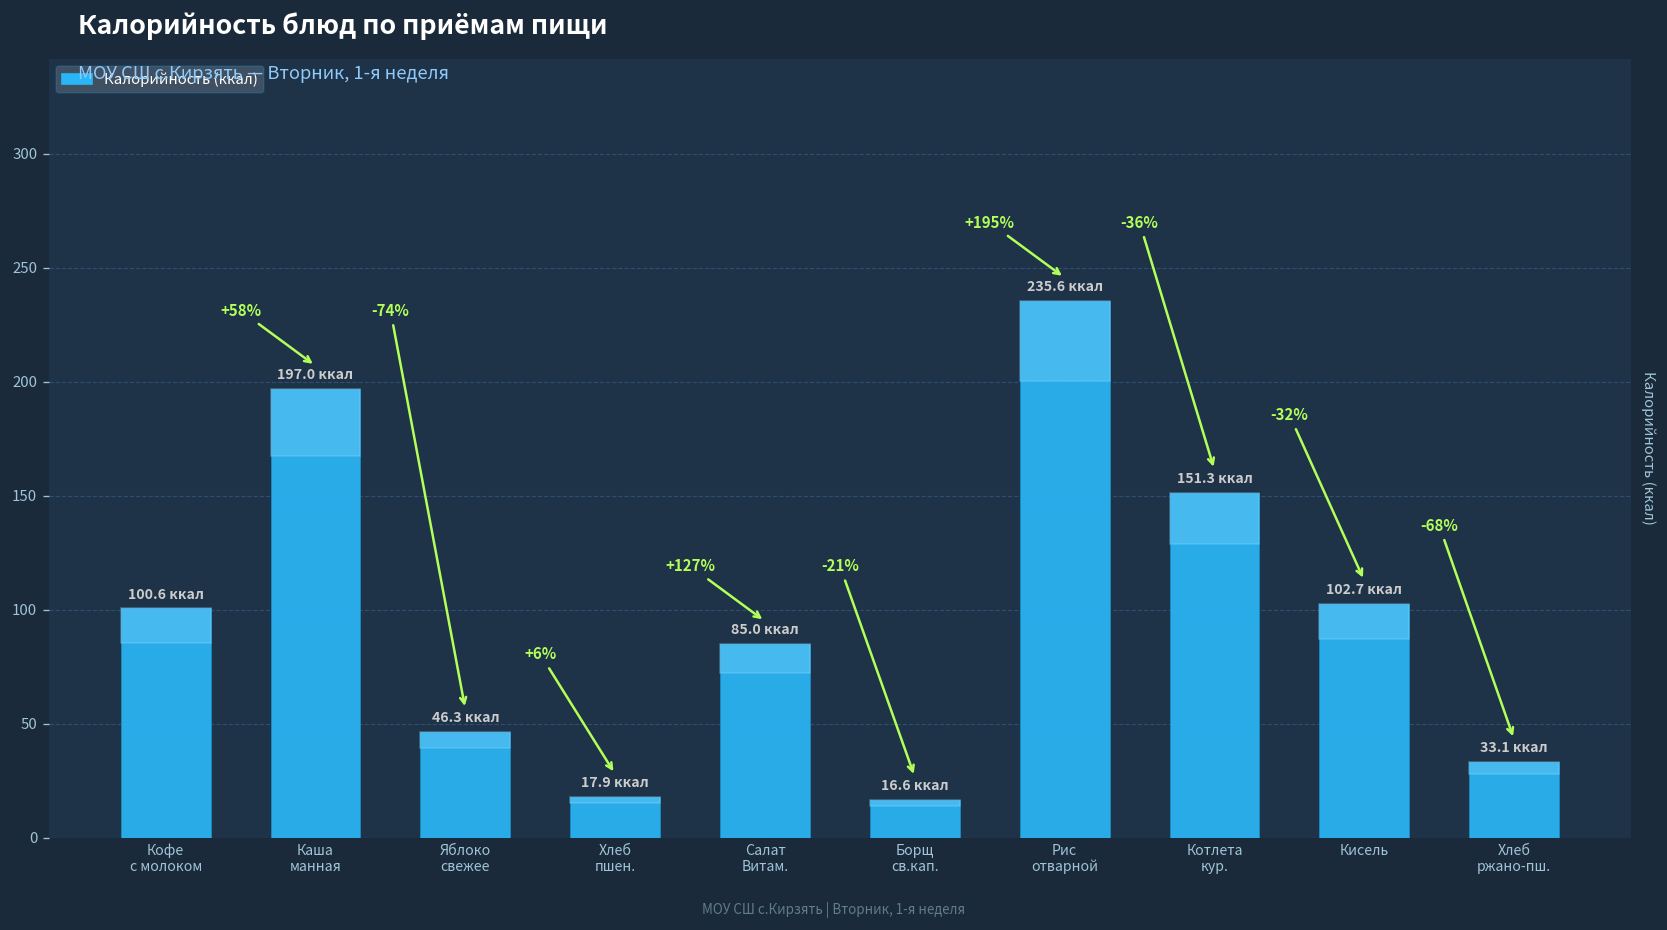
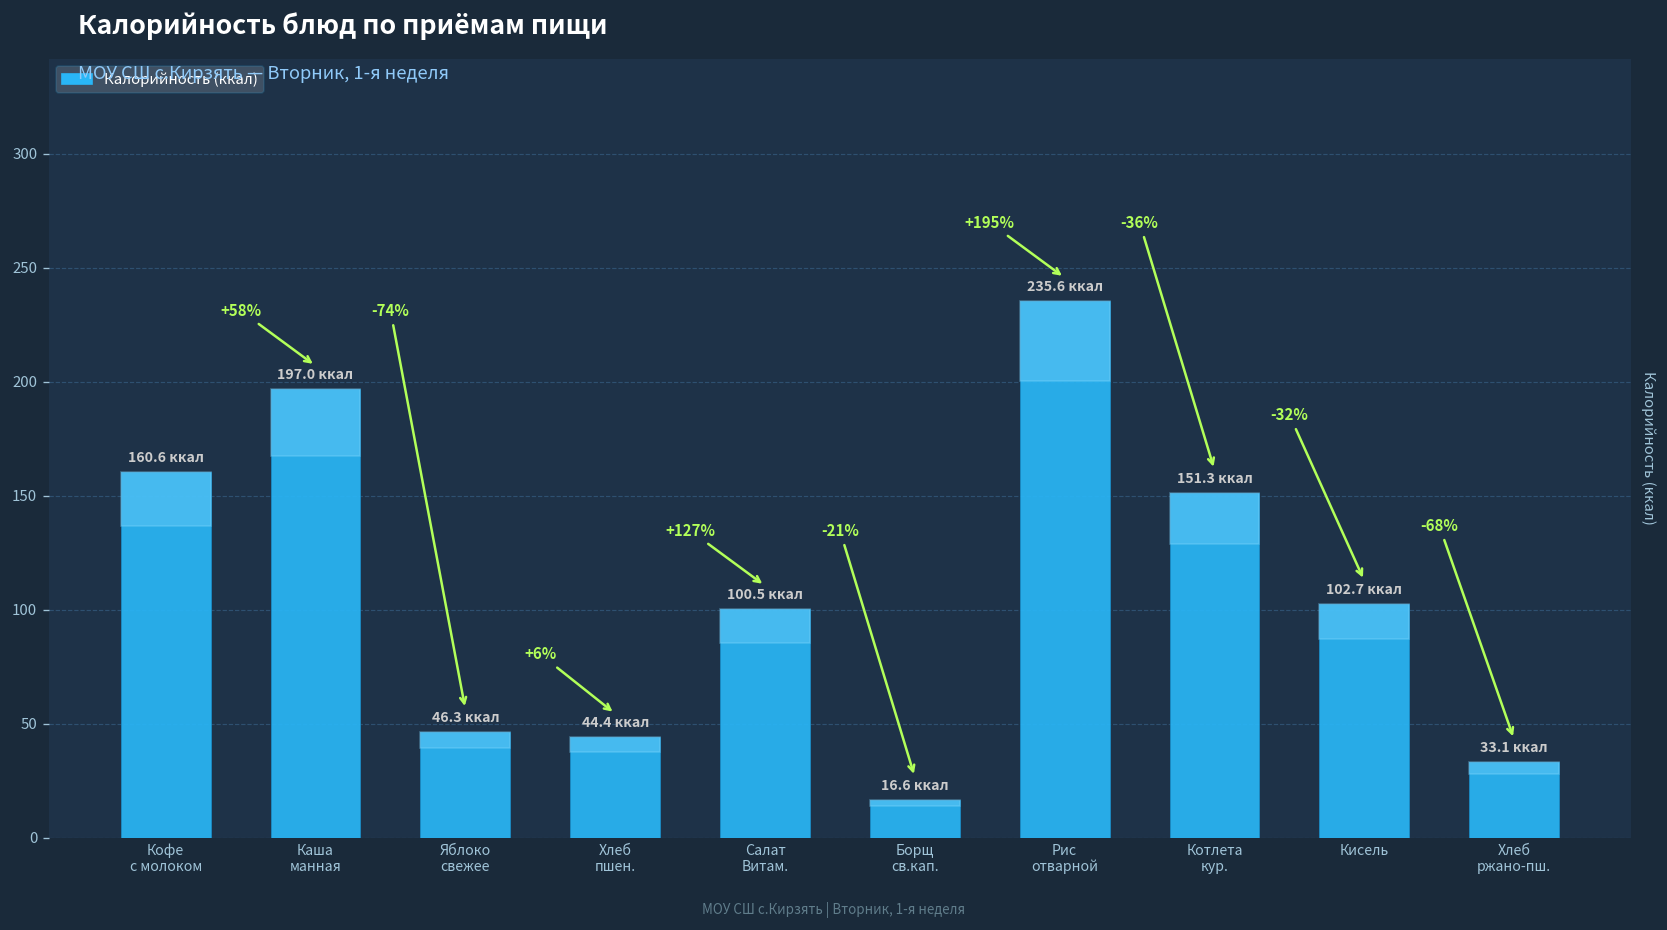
Кофе с молоком: 100.6 -> 160.6
Хлеб пшен.: 17.9 -> 44.4
Салат Витам.: 85.0 -> 100.5
